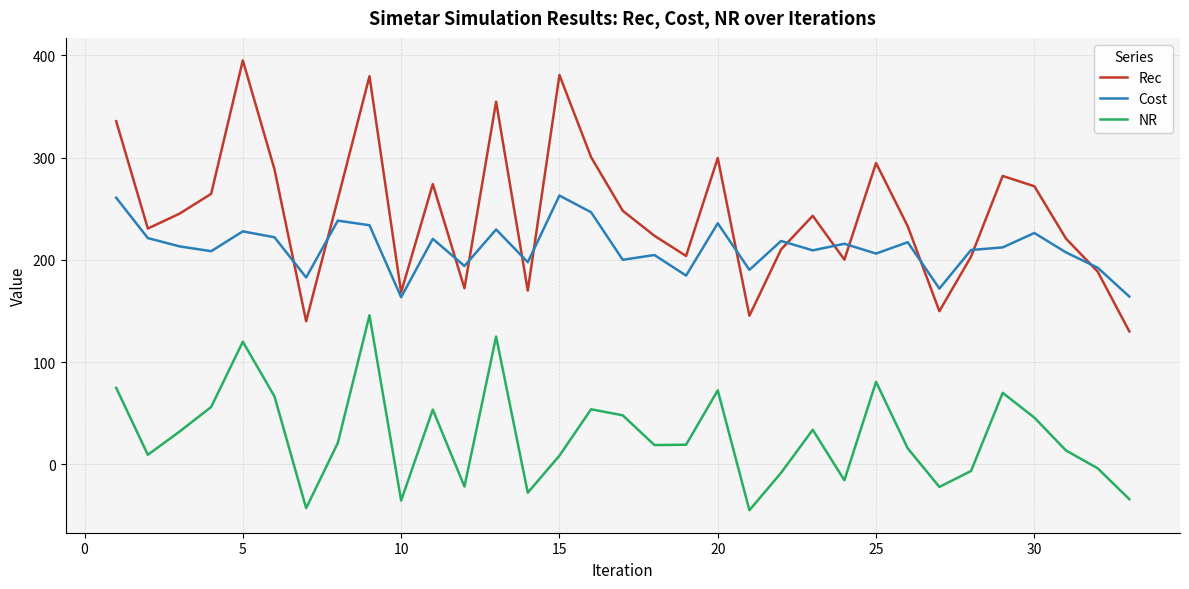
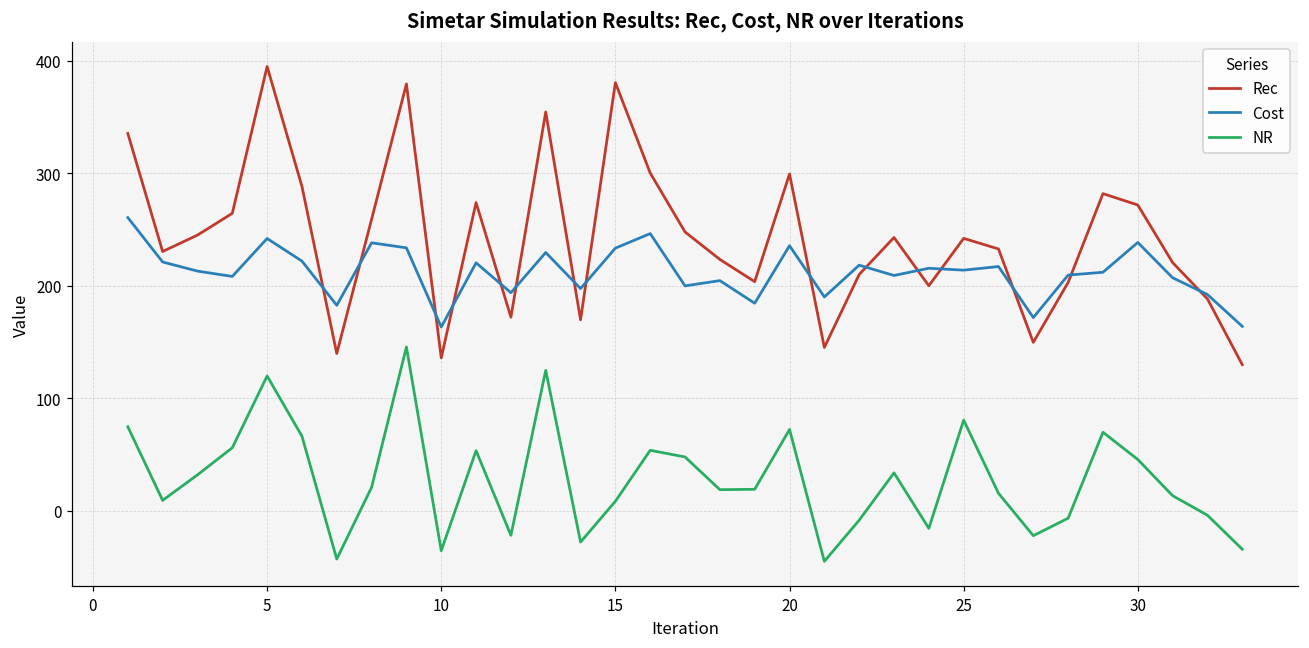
Cost, 5: 228 -> 242
Rec, 10: 168 -> 136
Cost, 15: 263 -> 234
Rec, 25: 295 -> 242
Cost, 25: 206 -> 214
Cost, 30: 226 -> 239
